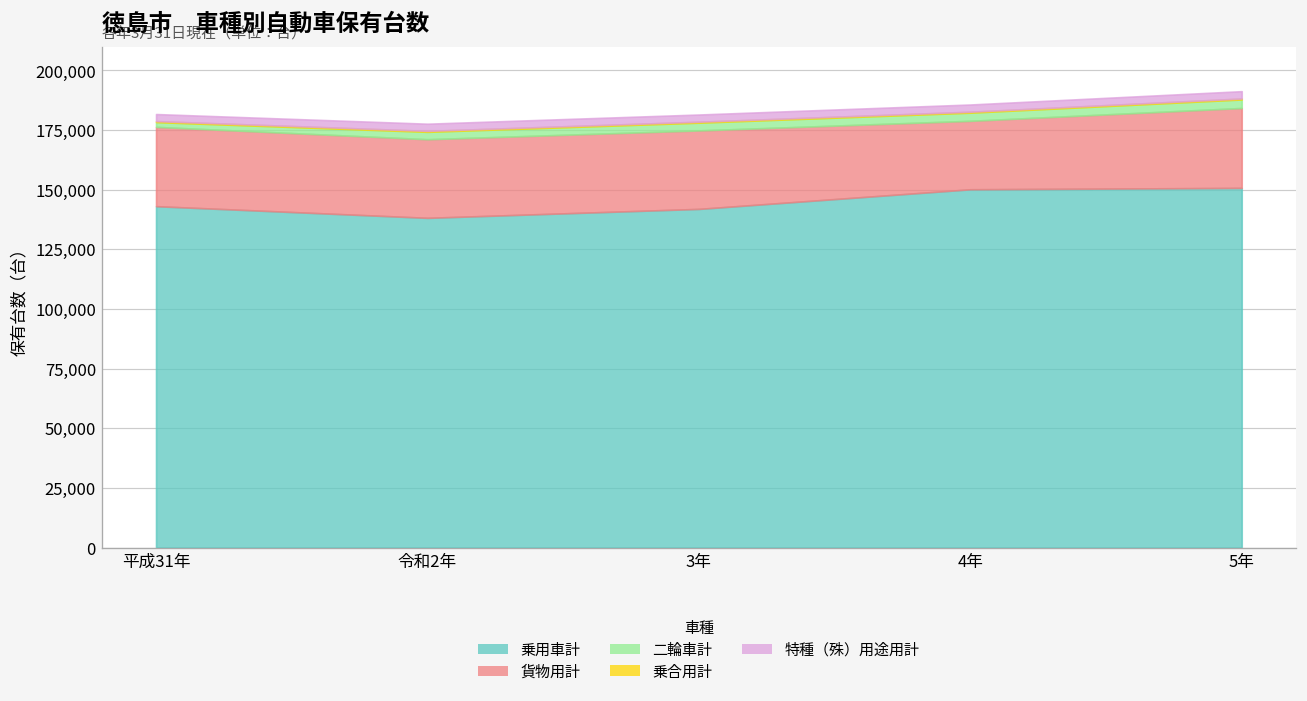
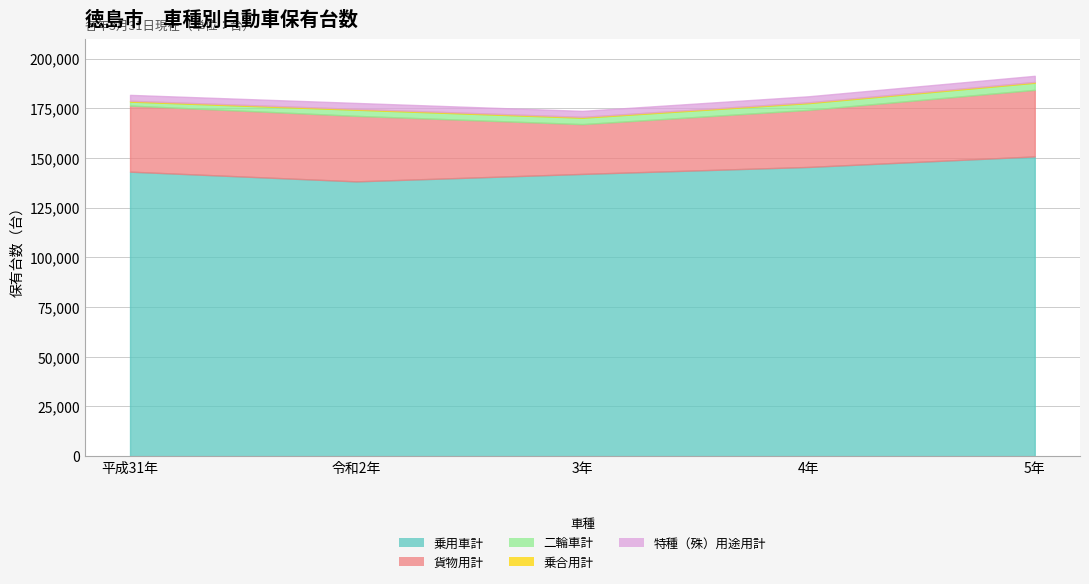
貨物用計, 3年: 33,000 -> 25,000
乗用車計, 4年: 150,000 -> 145,000
